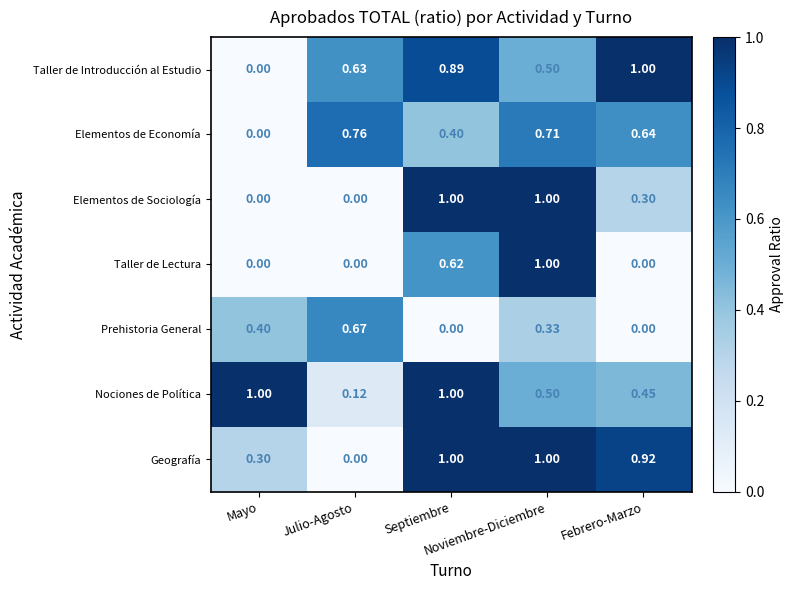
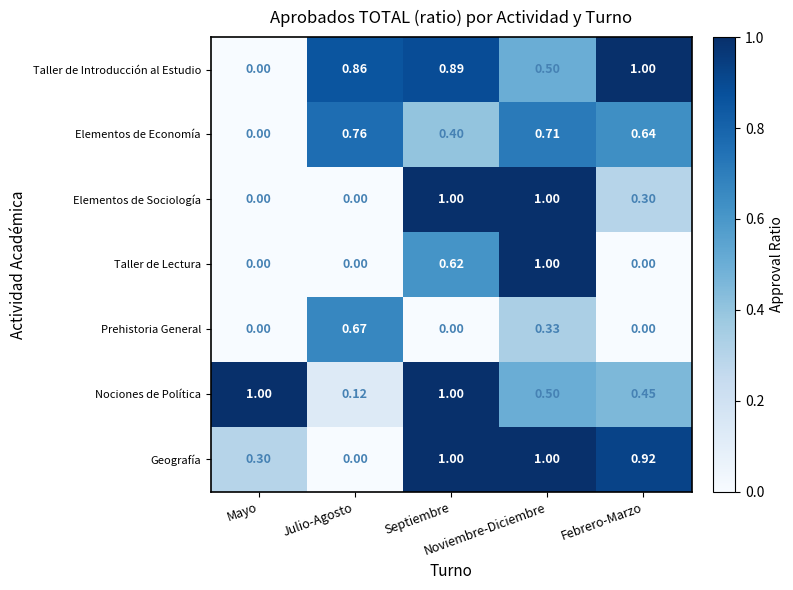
Taller de Introducción al Estudio, Julio-Agosto: 0.63 -> 0.86
Prehistoria General, Mayo: 0.40 -> 0.00
